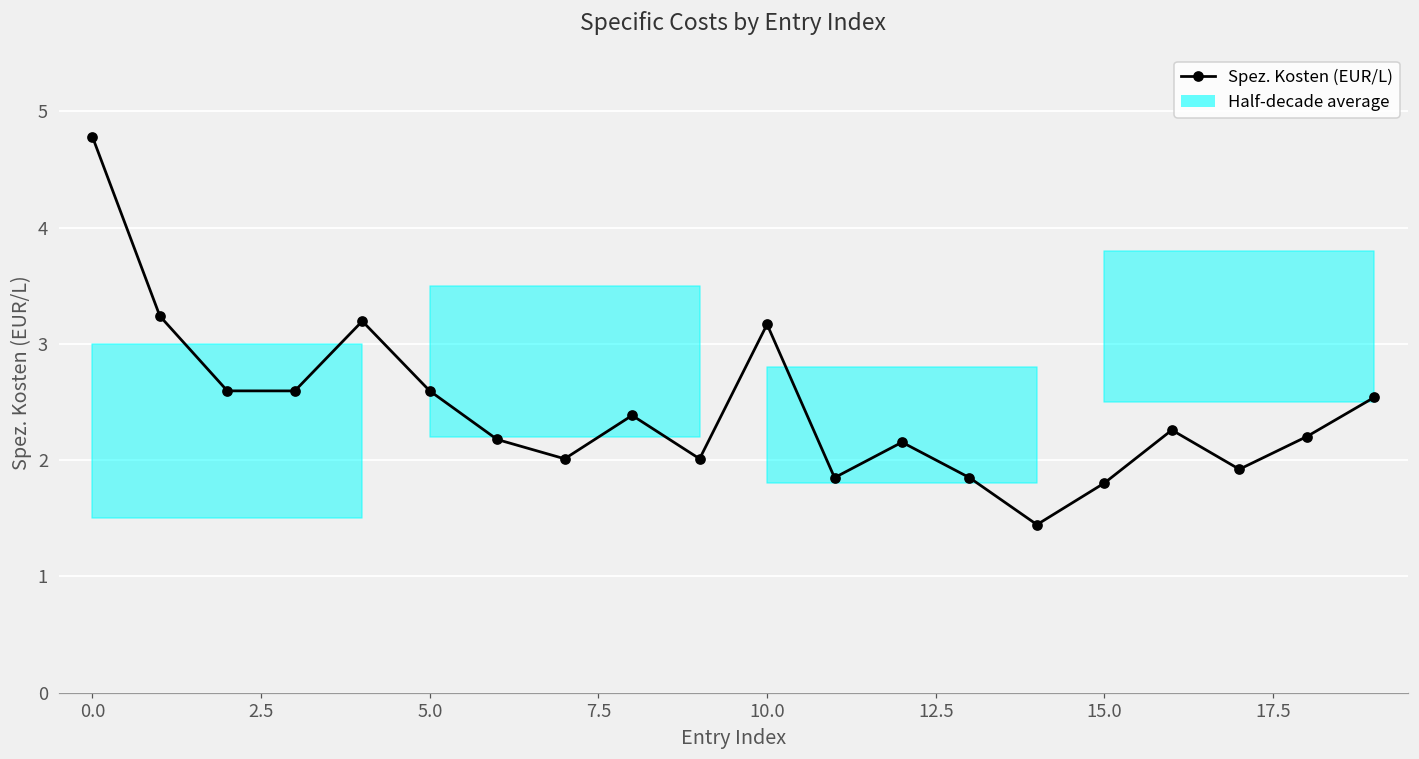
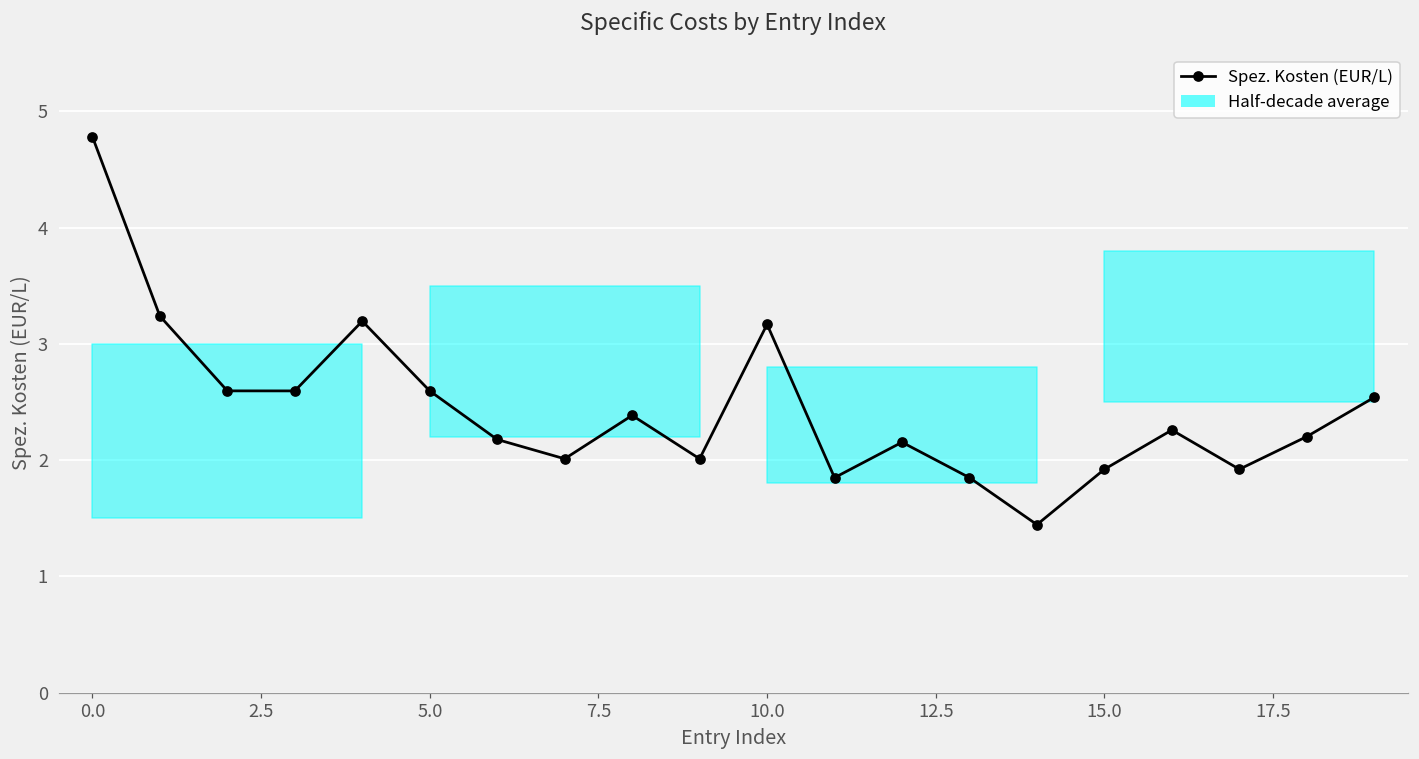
Spez. Kosten (EUR/L), 15.0: 1.80 -> 1.92
